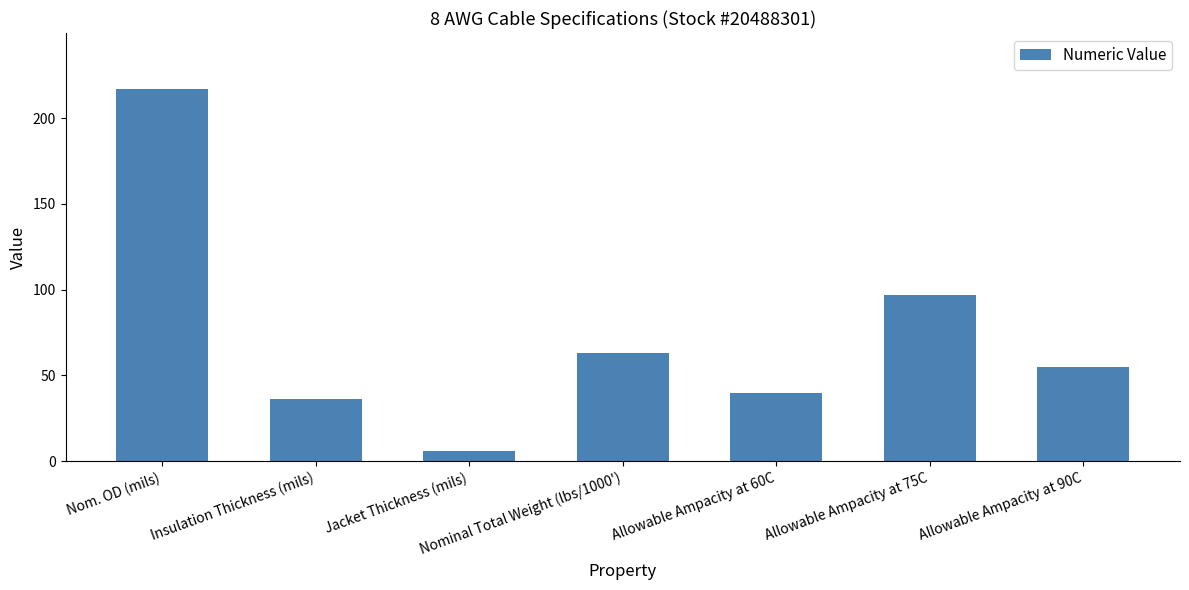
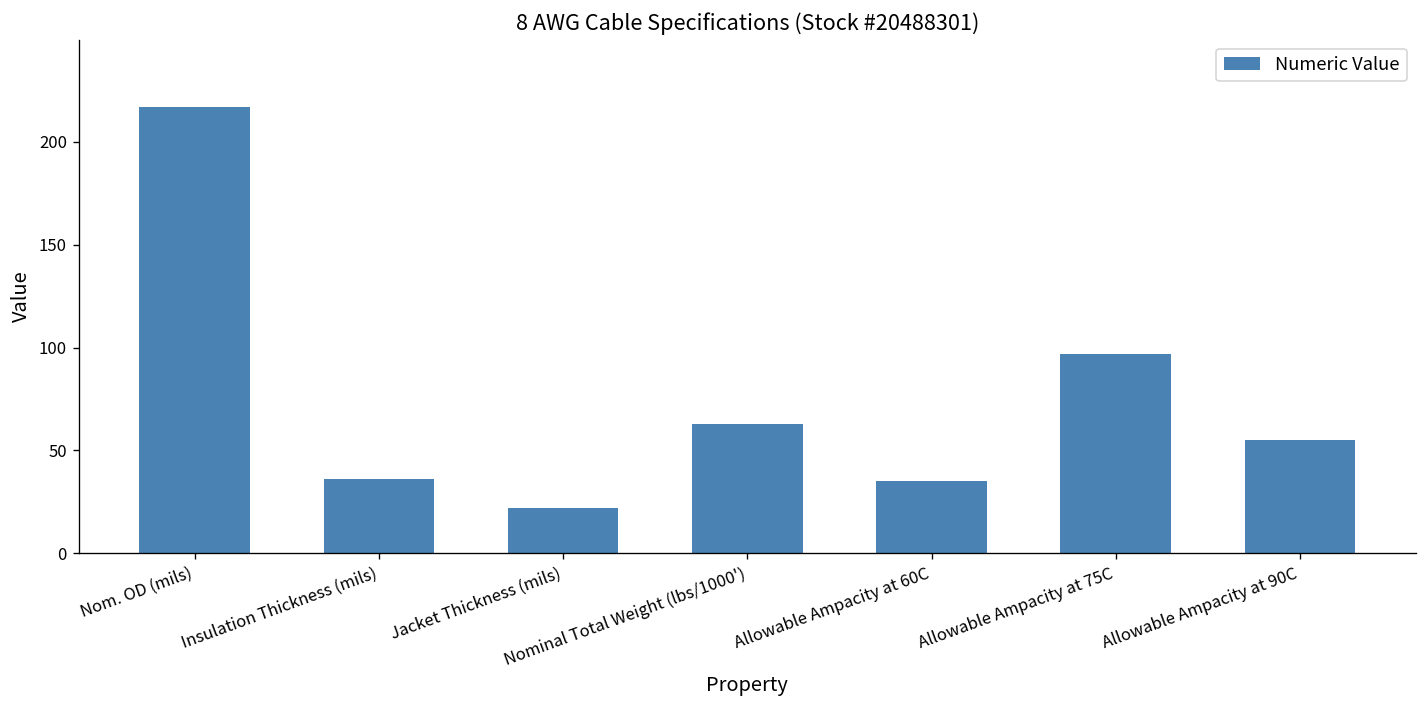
Jacket Thickness (mils): 6 -> 22
Allowable Ampacity at 60C: 40 -> 35
